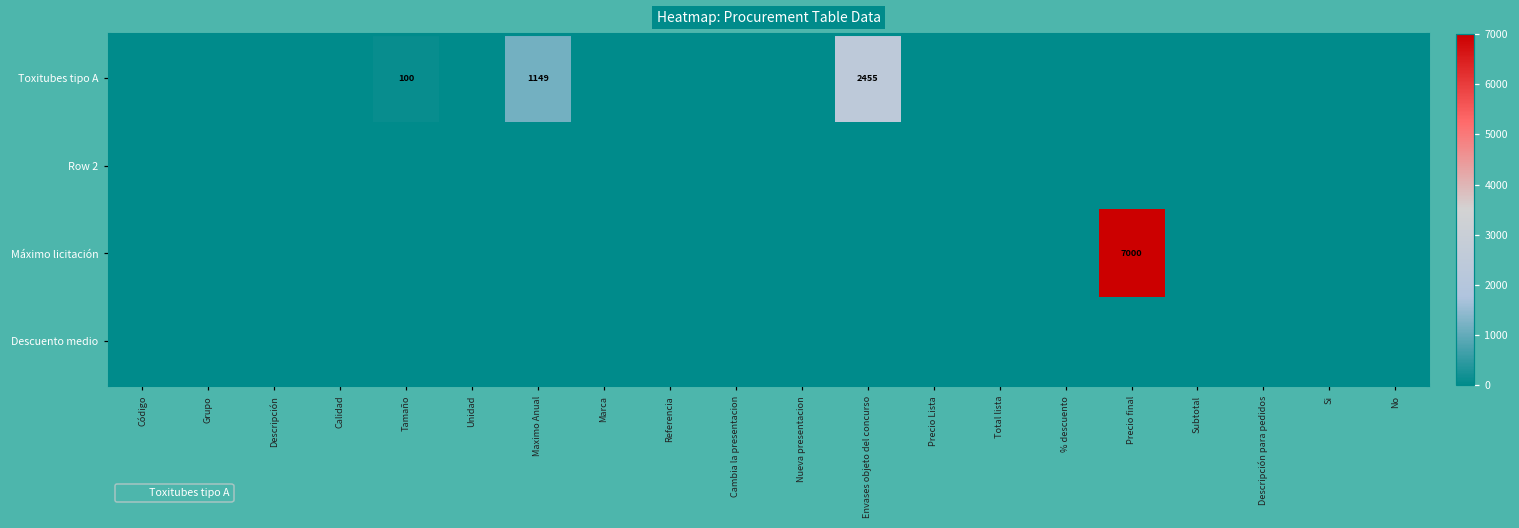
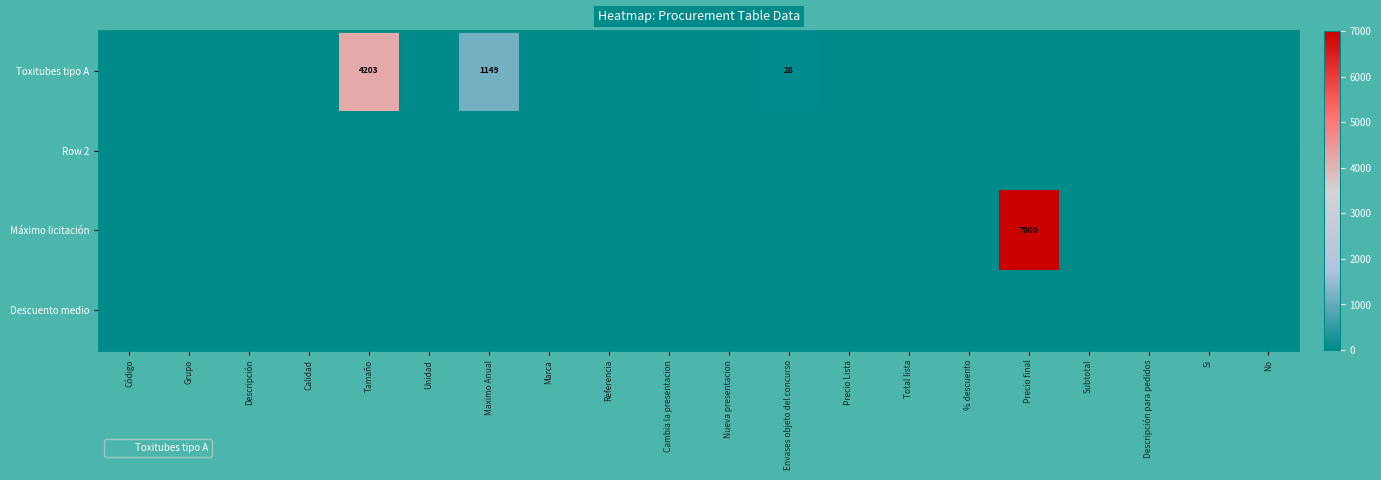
Toxitubes tipo A, Tamaño: 100 -> 4203
Toxitubes tipo A, Envases objeto del concurso: 2455 -> 28
